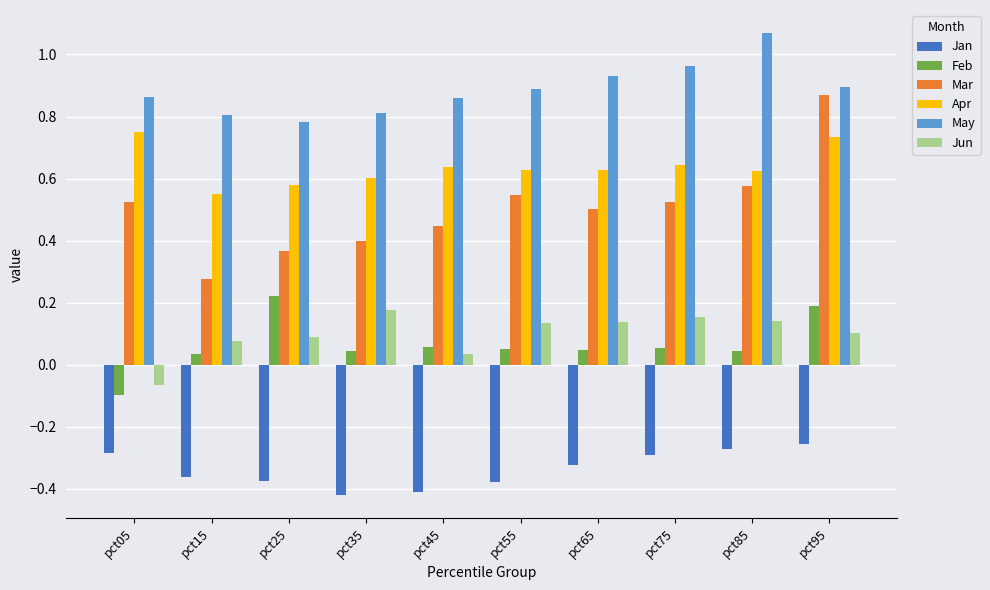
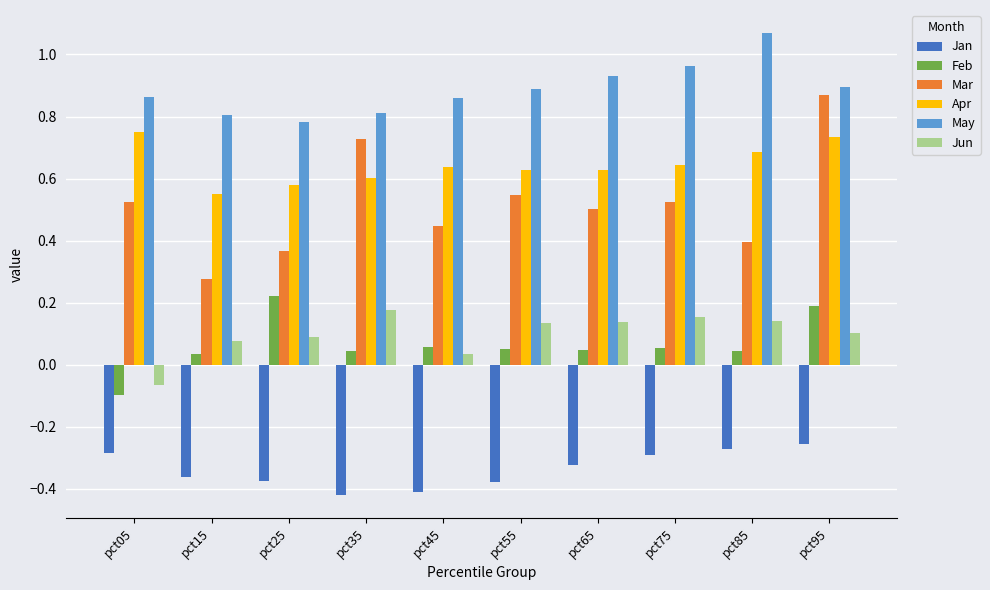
Mar, pct35: 0.40 -> 0.73
Mar, pct85: 0.58 -> 0.39
Apr, pct85: 0.62 -> 0.68
